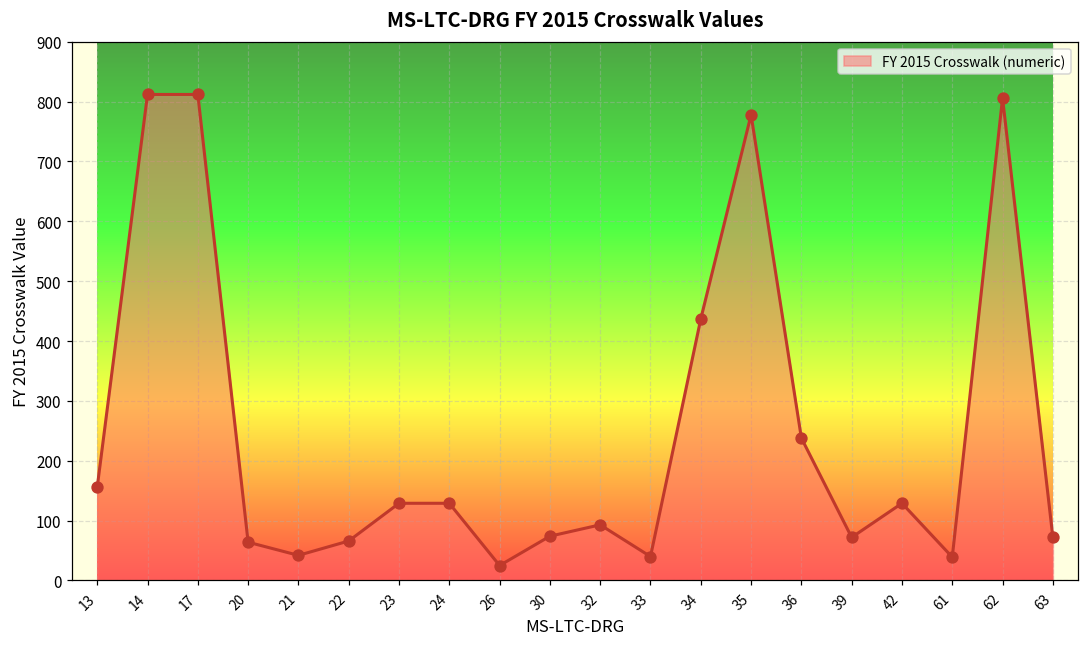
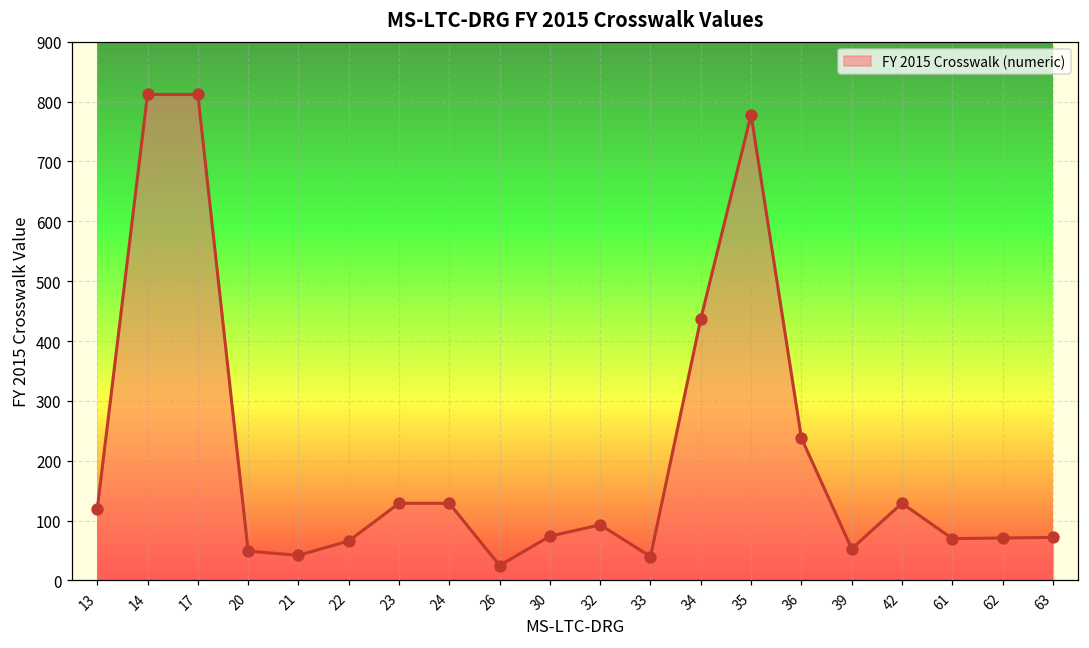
13: 160 -> 120
20: 60 -> 50
39: 70 -> 50
61: 40 -> 70
62: 810 -> 70
